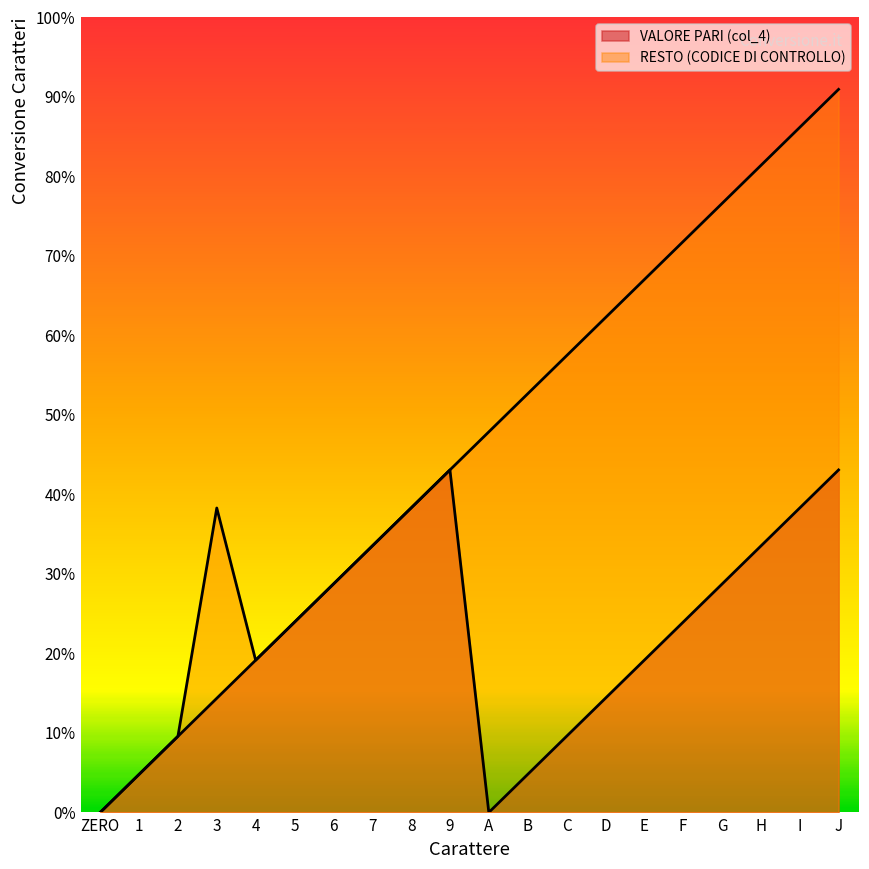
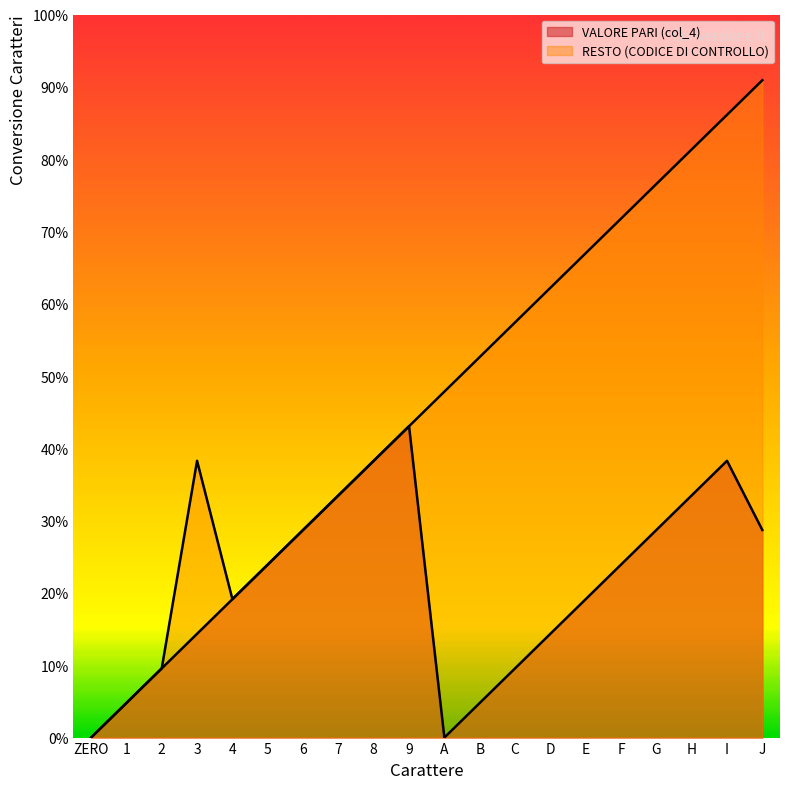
VALORE PARI (col_4), J: 43% -> 29%
